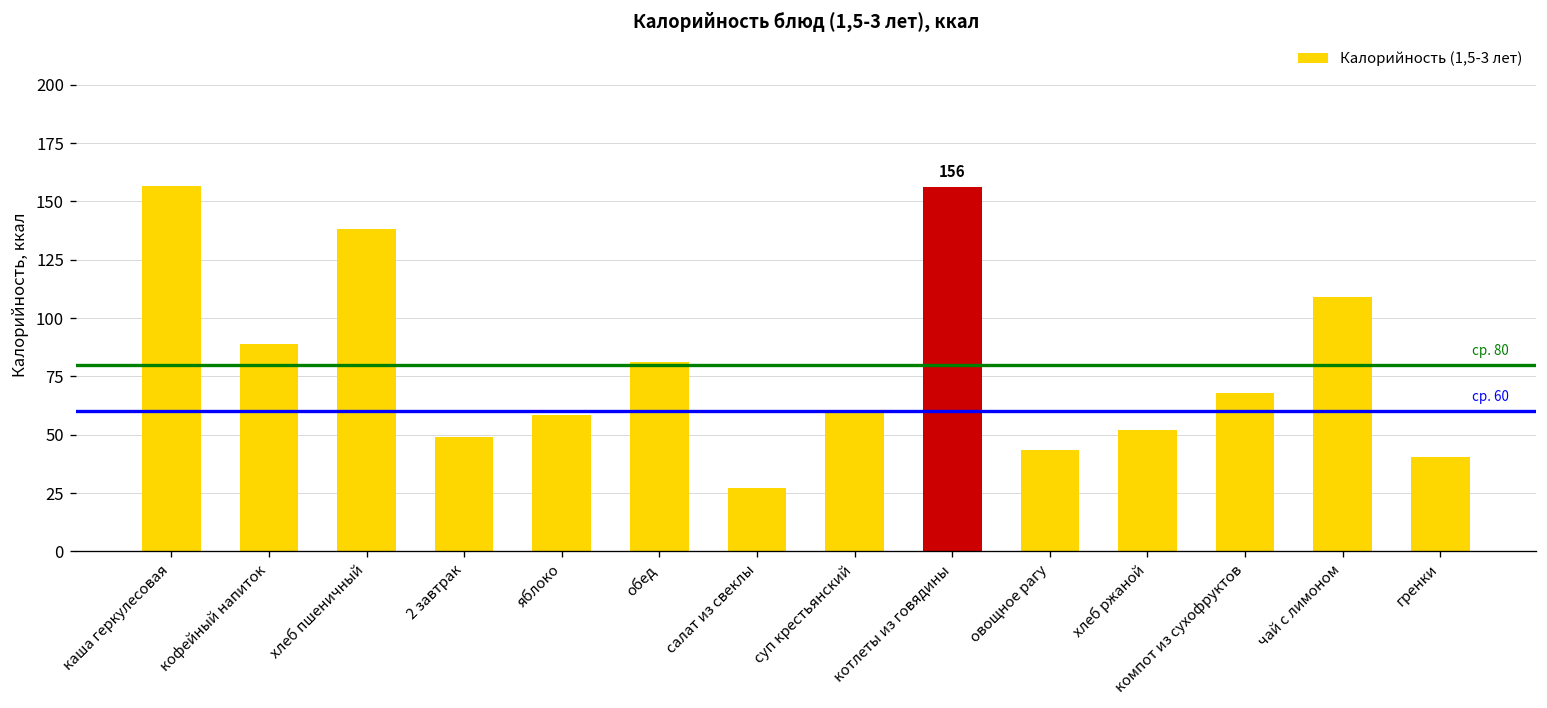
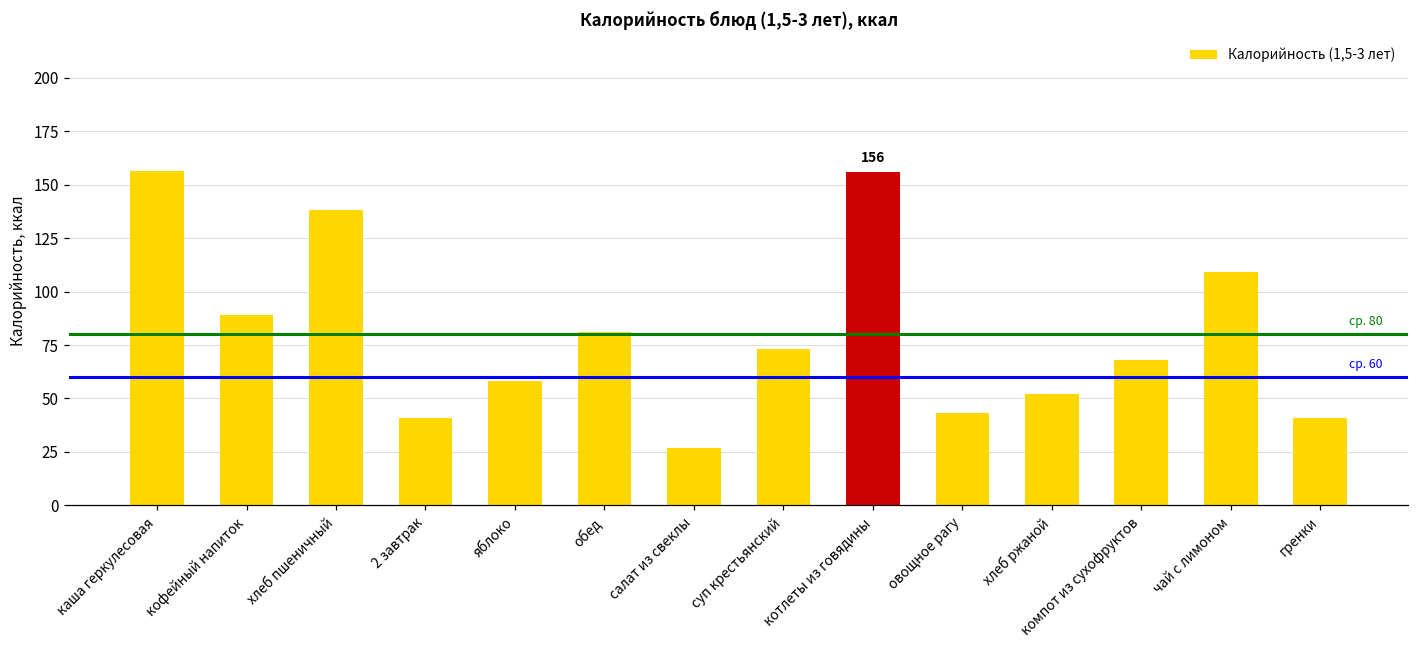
2 завтрак: 49 -> 41
суп крестьянский: 60 -> 73
